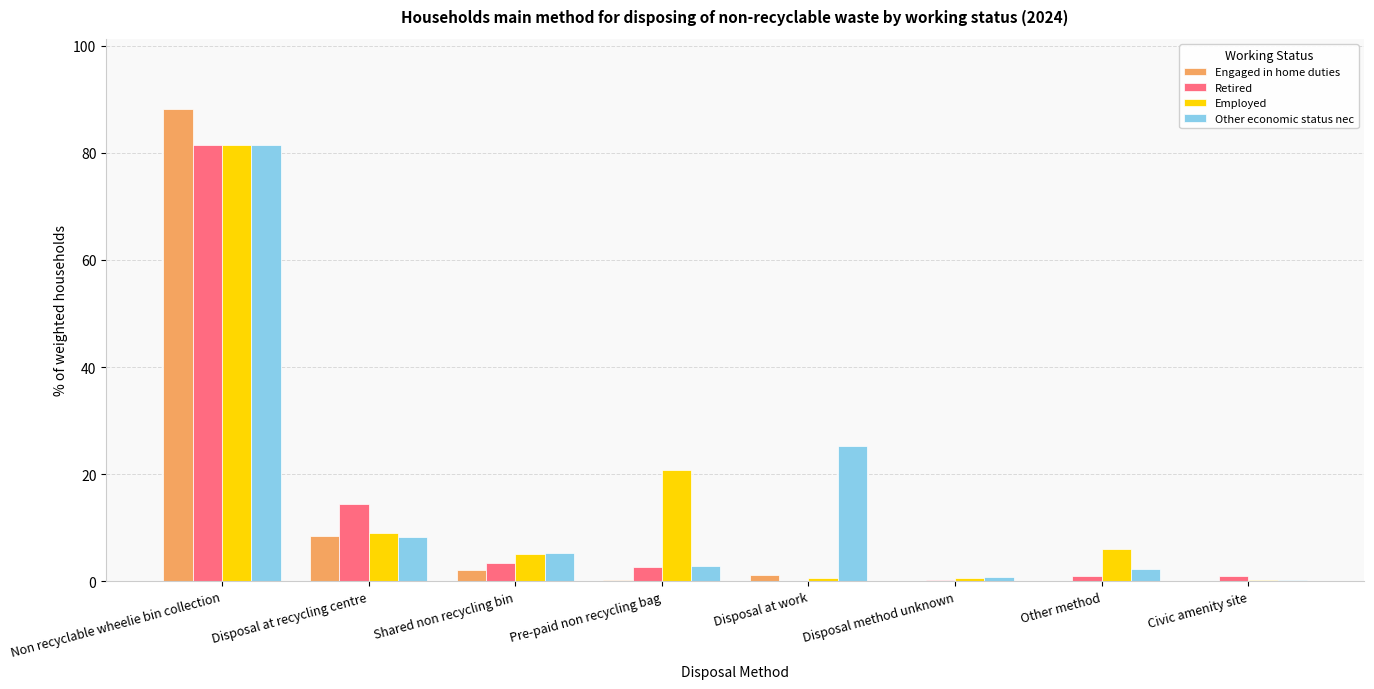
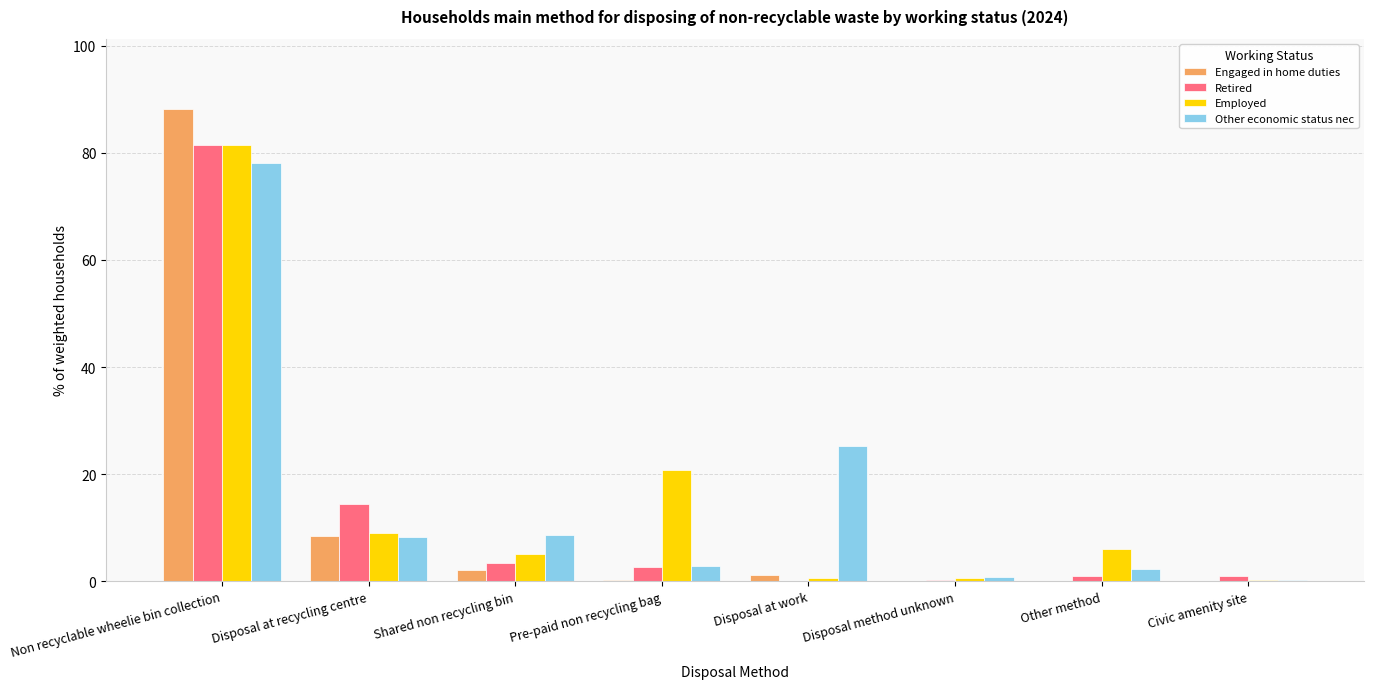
Other economic status nec, Non recyclable wheelie bin collection: 82 -> 78
Other economic status nec, Shared non recycling bin: 5 -> 9
